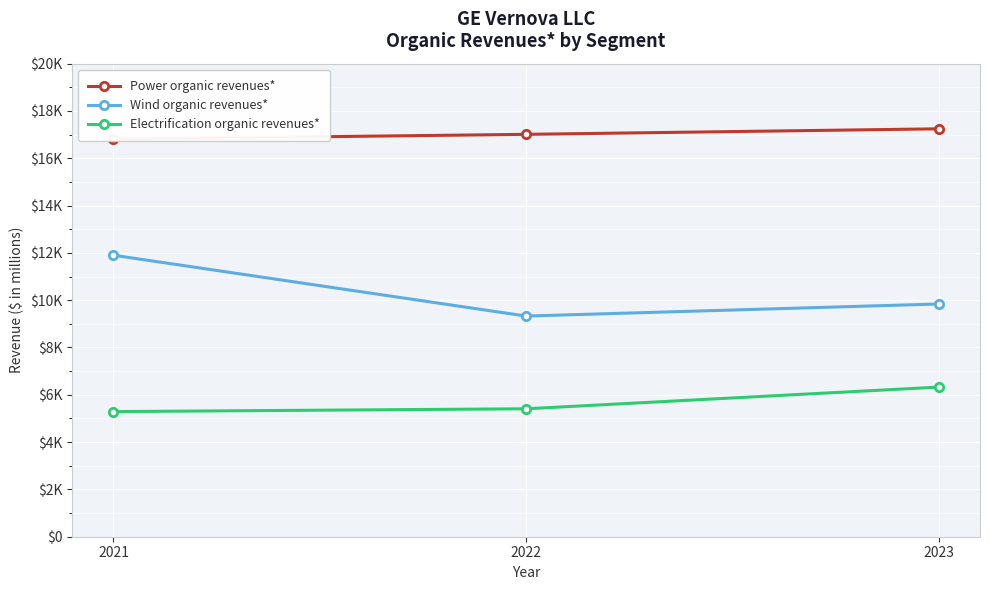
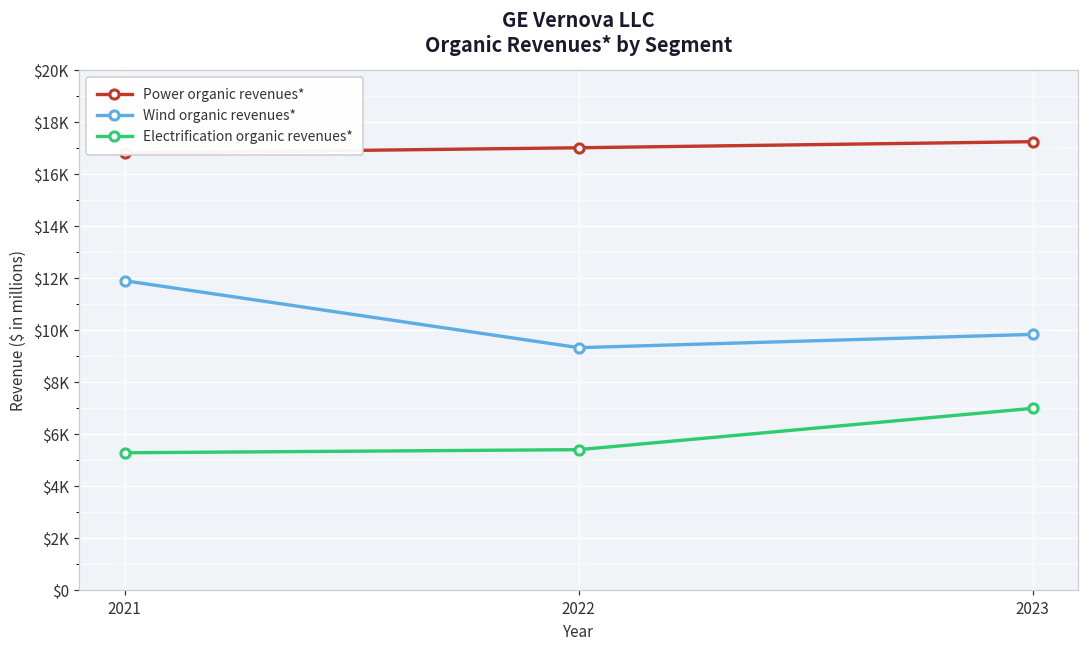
Electrification organic revenues*, 2023: $6300 -> $7000
